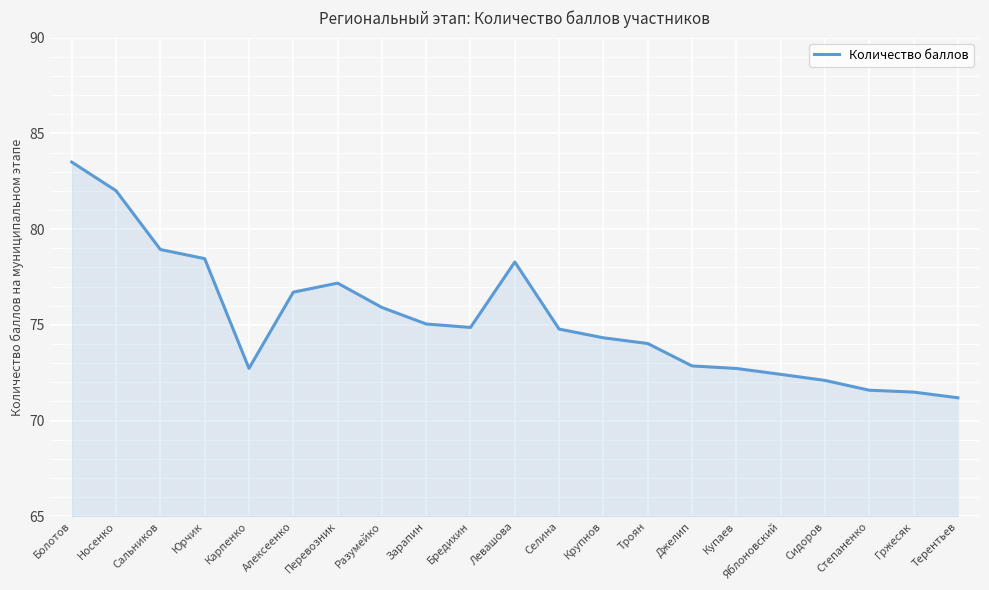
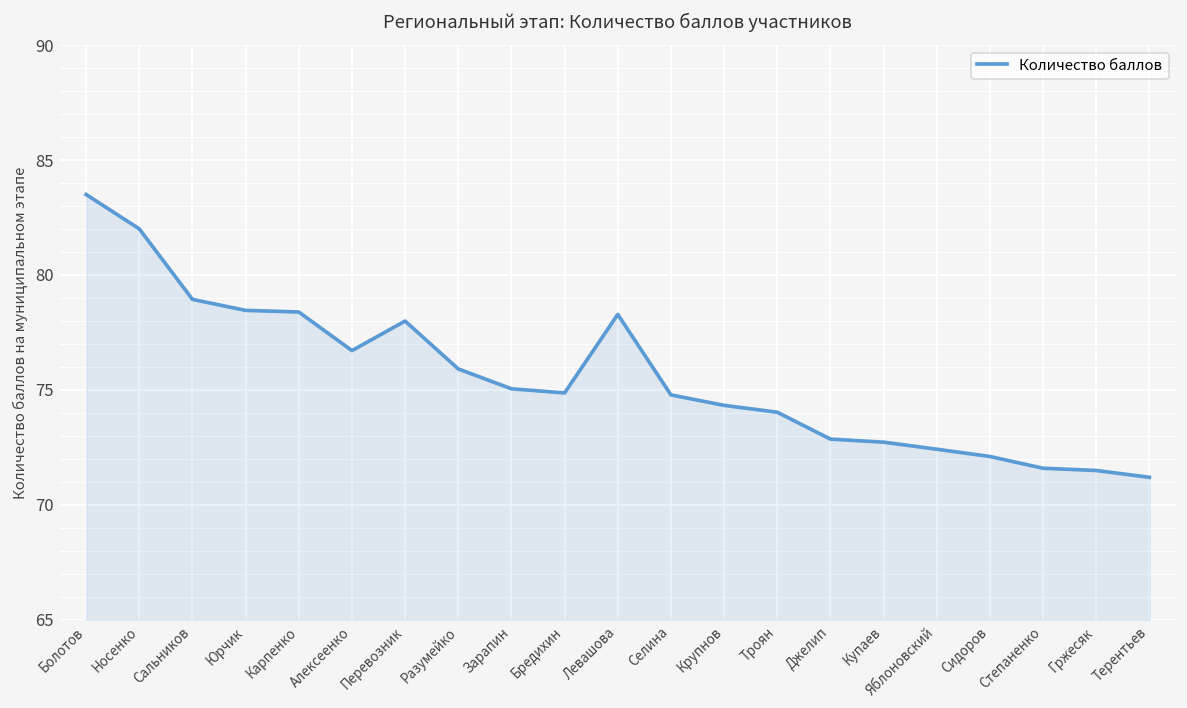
Карпенко: 72.7 -> 78.4
Перевозник: 77.2 -> 78.0
